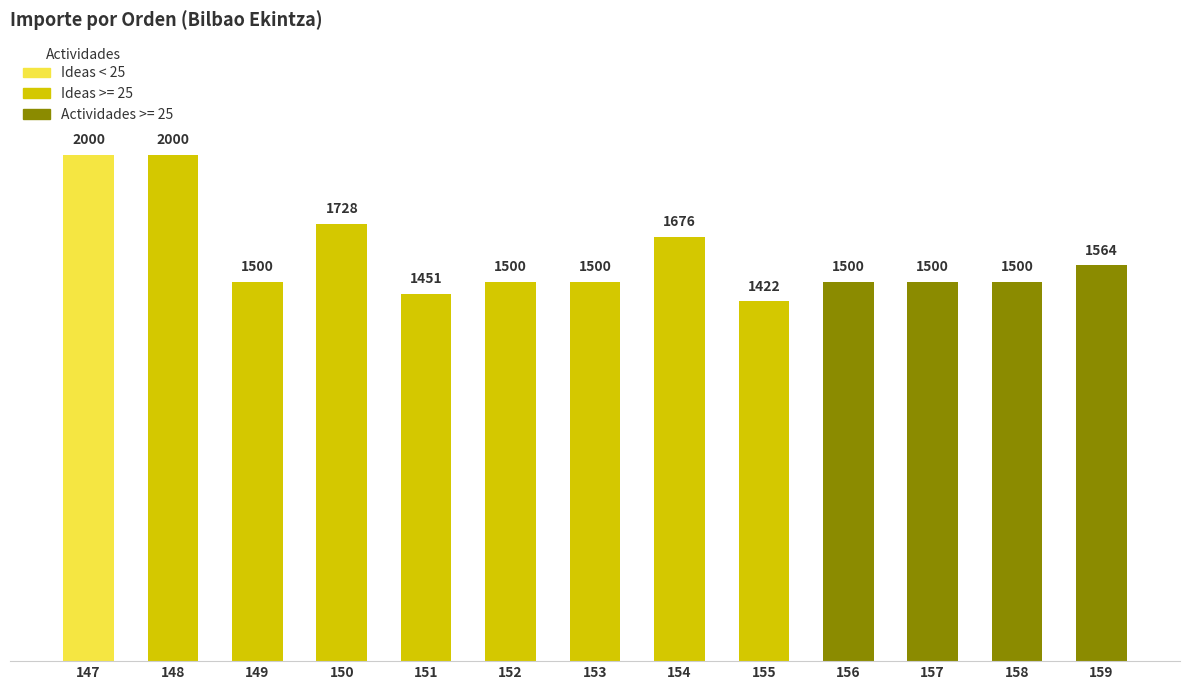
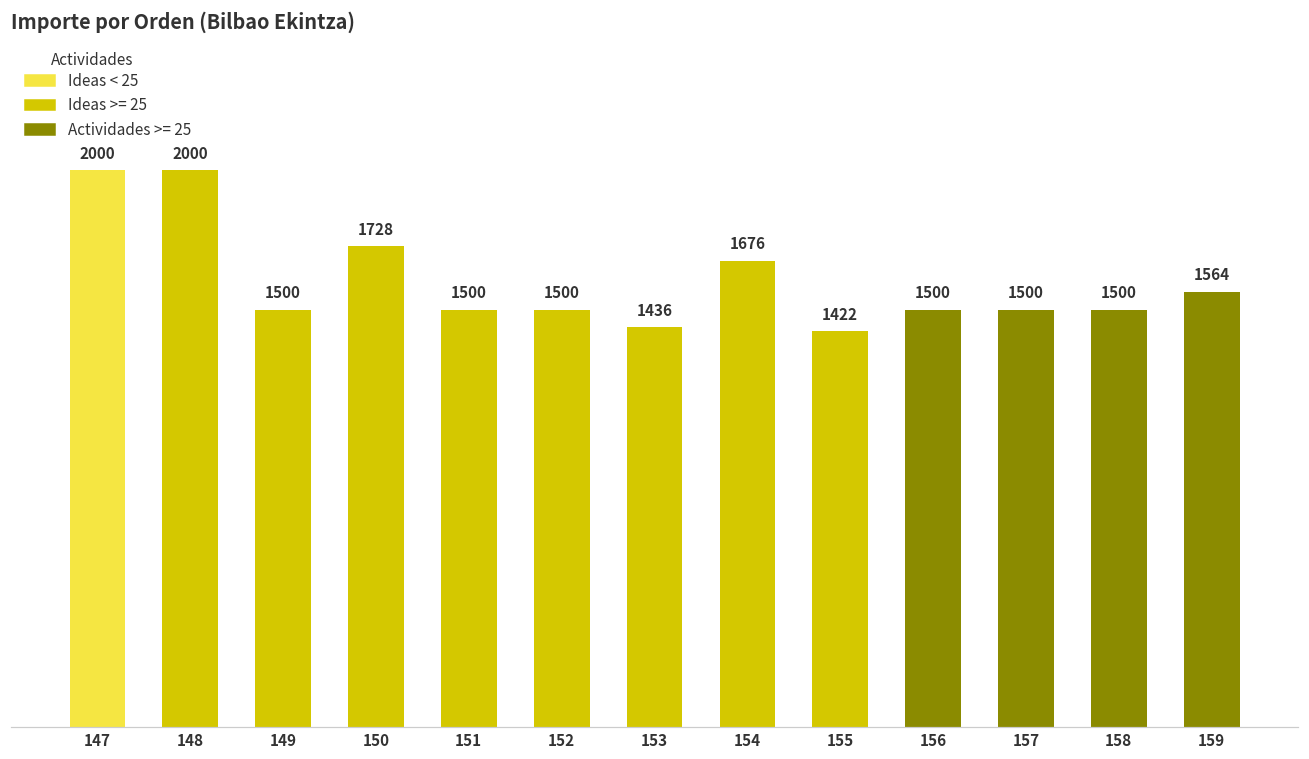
151: 1451 -> 1500
153: 1500 -> 1436
